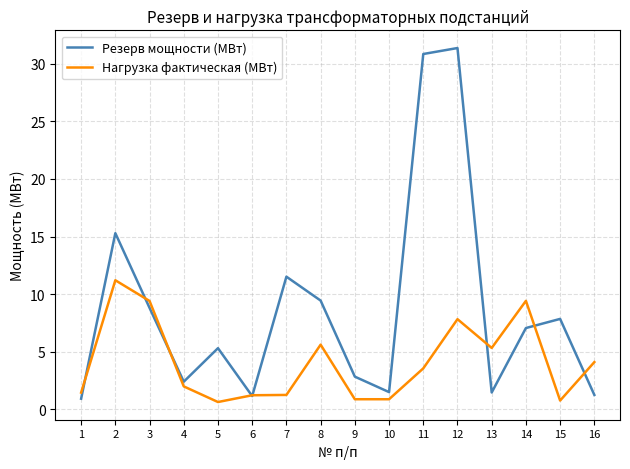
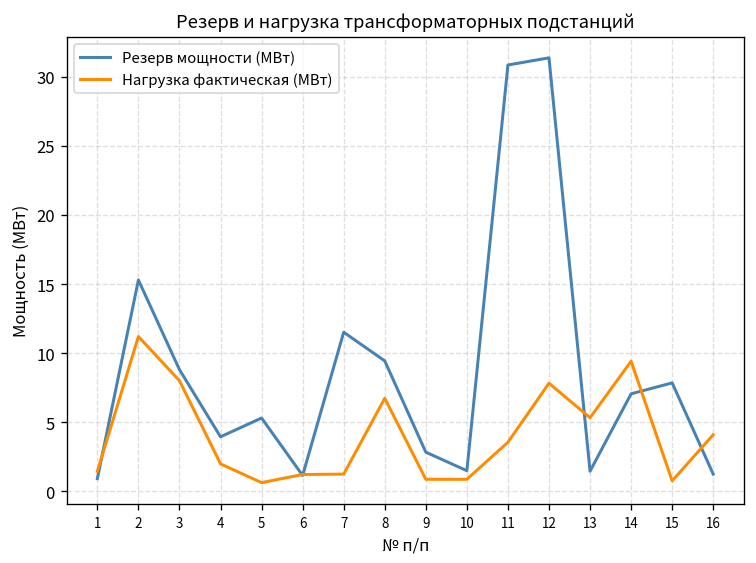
Нагрузка фактическая (МВт), 3: 9.4 -> 8.0
Резерв мощности (МВт), 4: 2.4 -> 3.9
Нагрузка фактическая (МВт), 8: 5.6 -> 6.7
